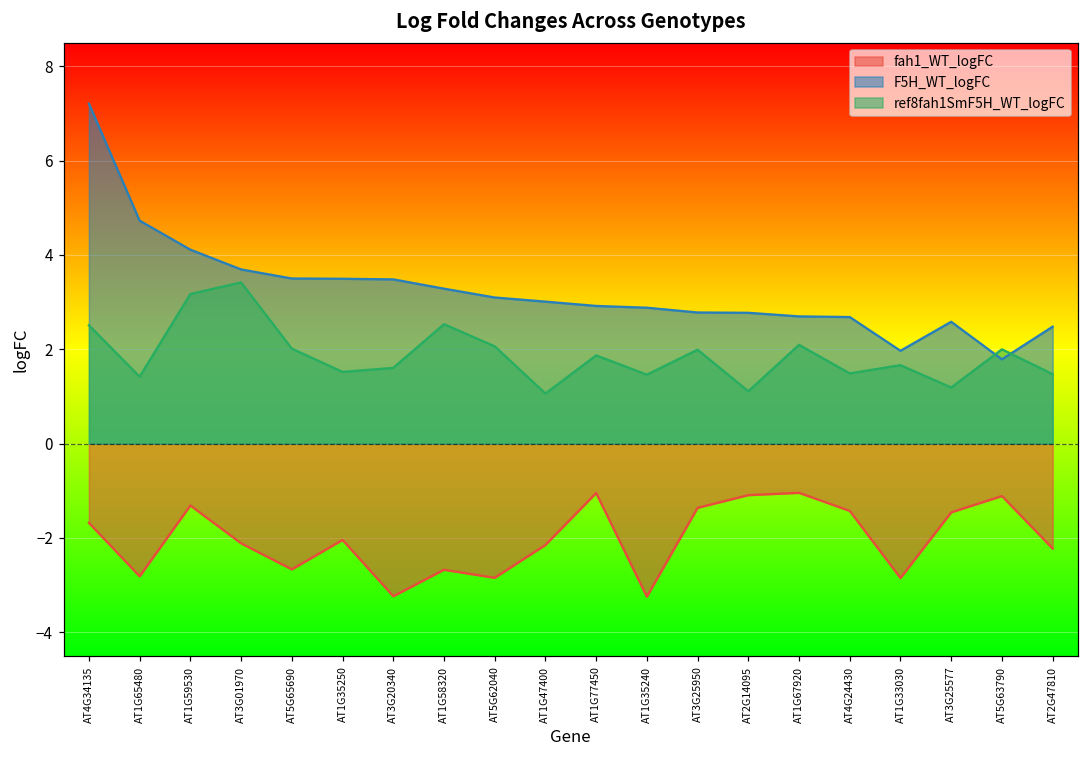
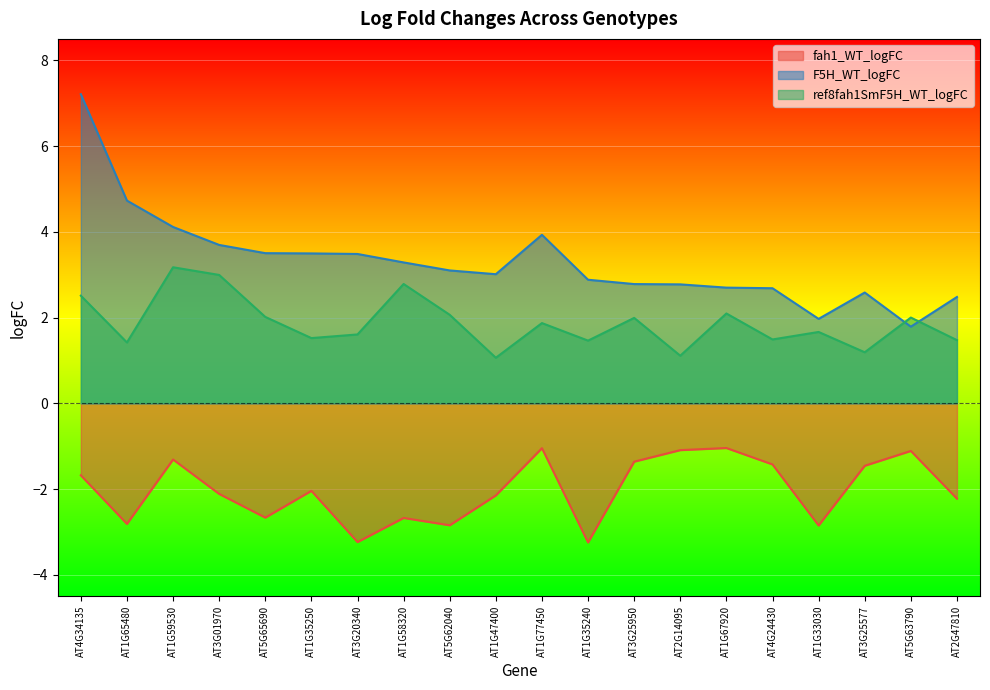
ref8fah1SmF5H_WT_logFC, AT3G01970: 3.4 -> 3.0
ref8fah1SmF5H_WT_logFC, AT1G58320: 2.5 -> 2.8
F5H_WT_logFC, AT1G77450: 2.9 -> 3.9
